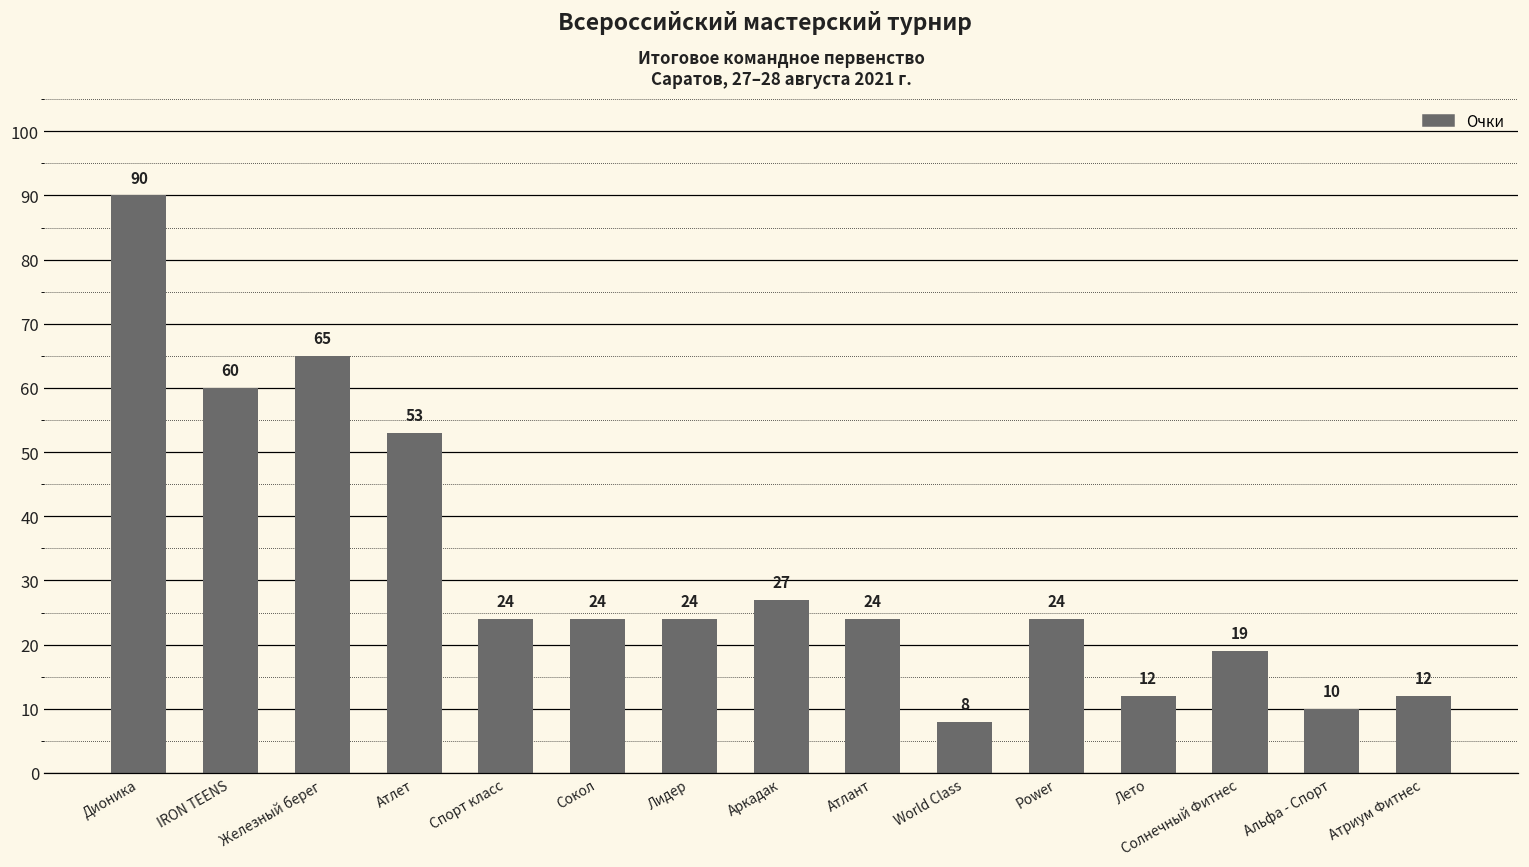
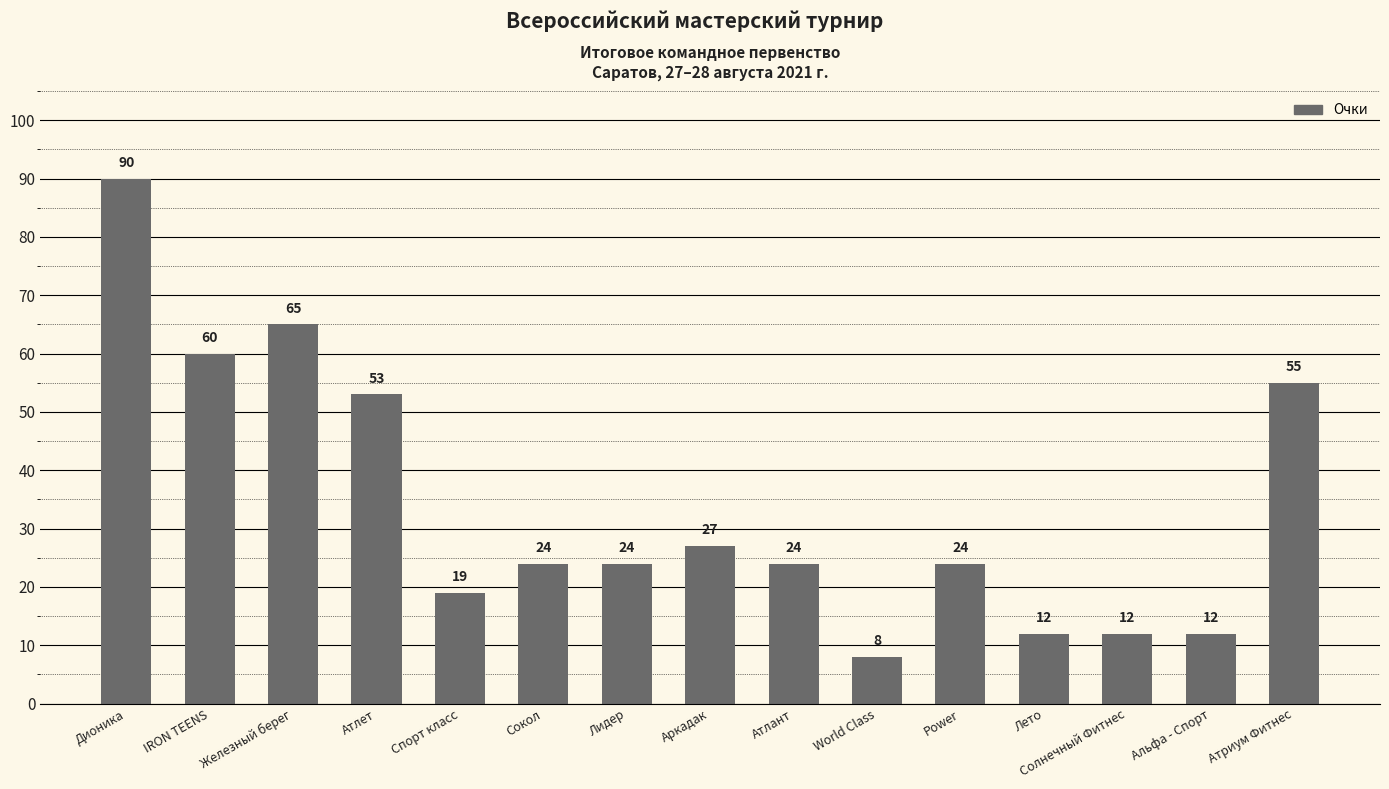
Спорт класс: 24 -> 19
Солнечный Фитнес: 19 -> 12
Альфа - Спорт: 10 -> 12
Атриум Фитнес: 12 -> 55
